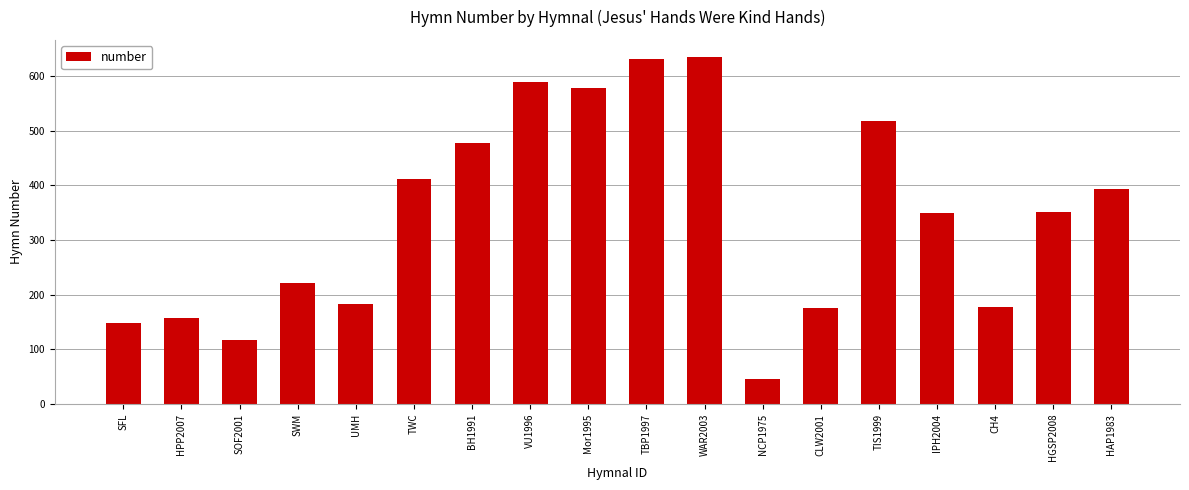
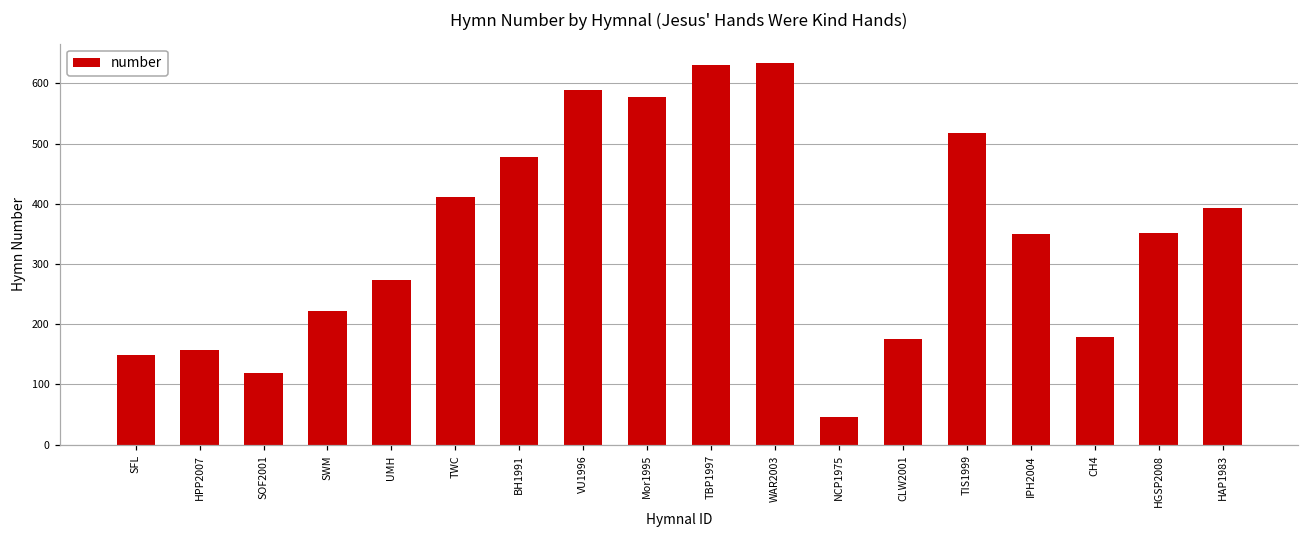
UMH: 180 -> 270
